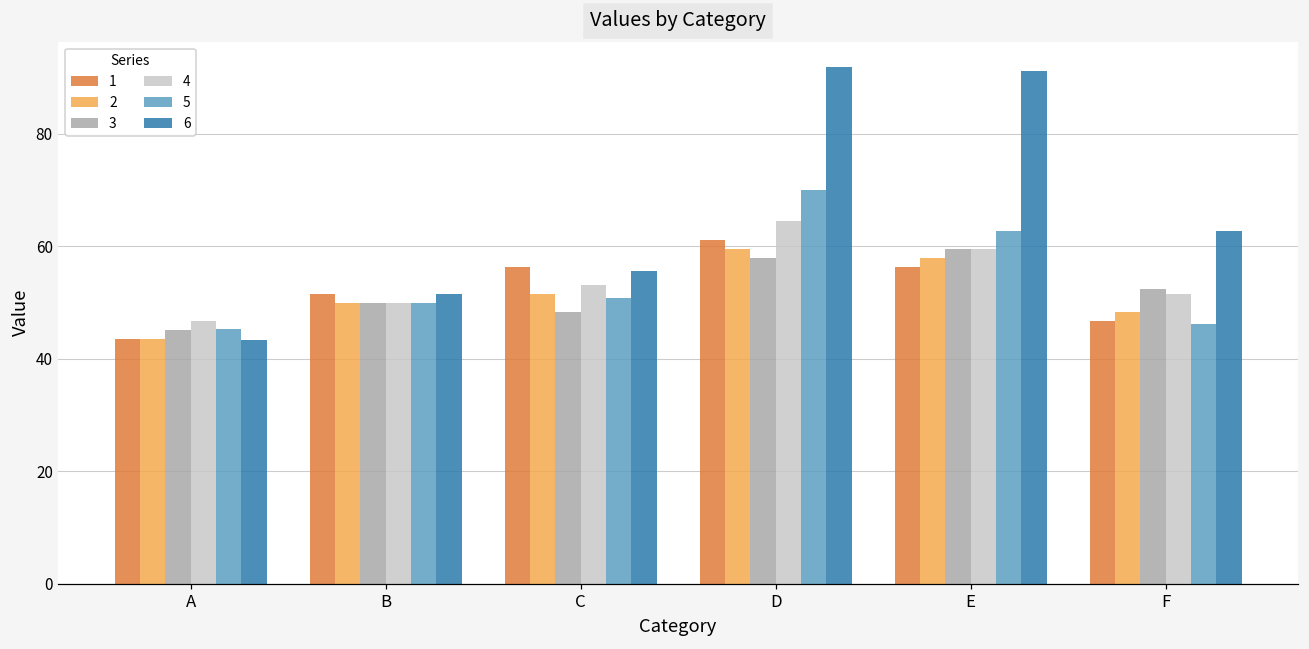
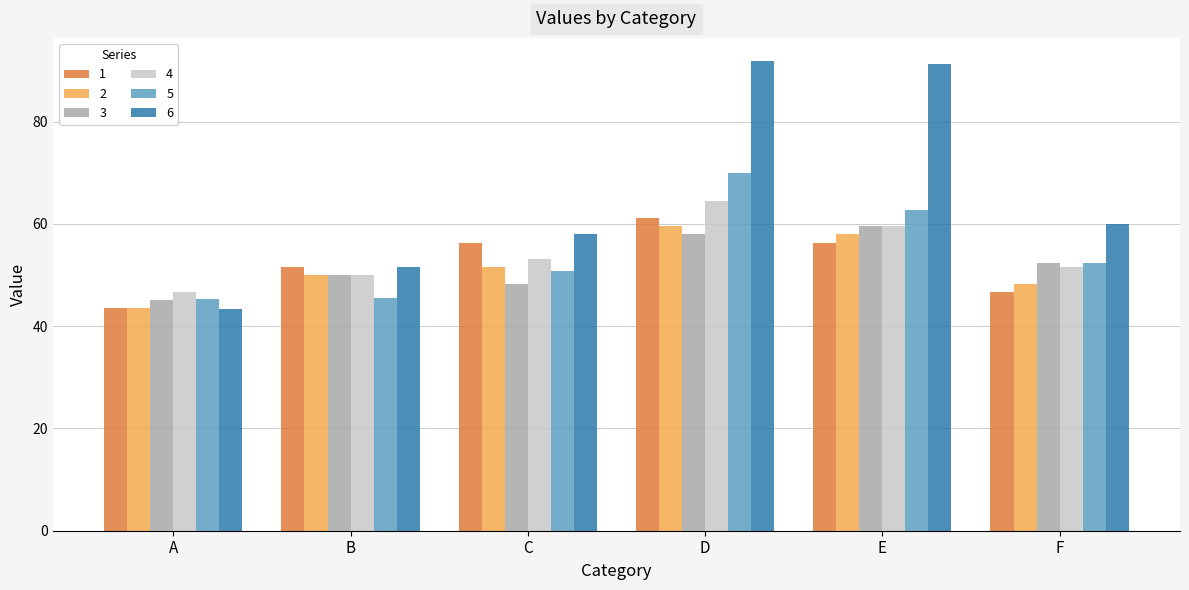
5, B: 50 -> 45
6, C: 56 -> 58
5, F: 46 -> 52
6, F: 63 -> 60
